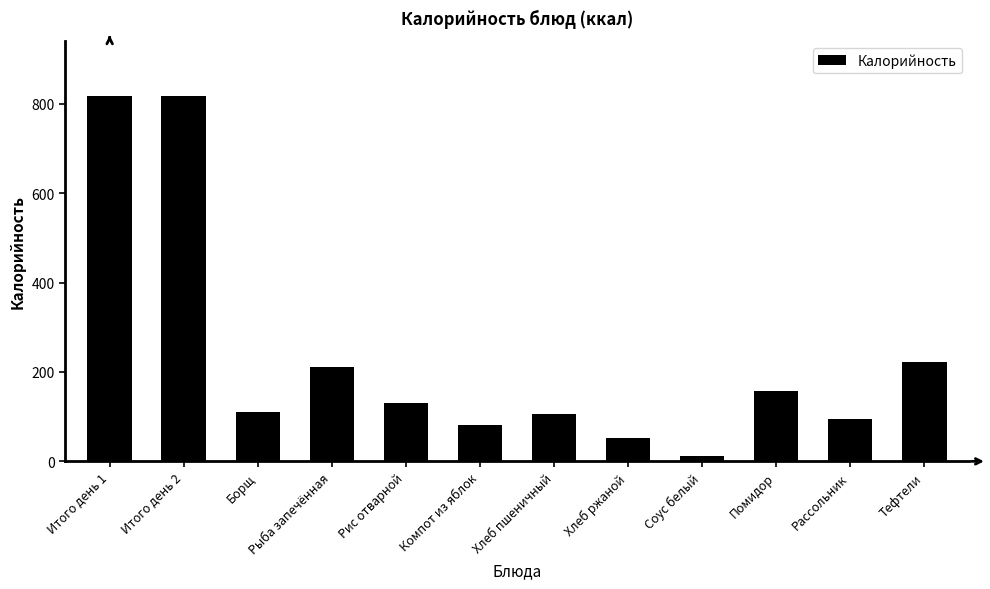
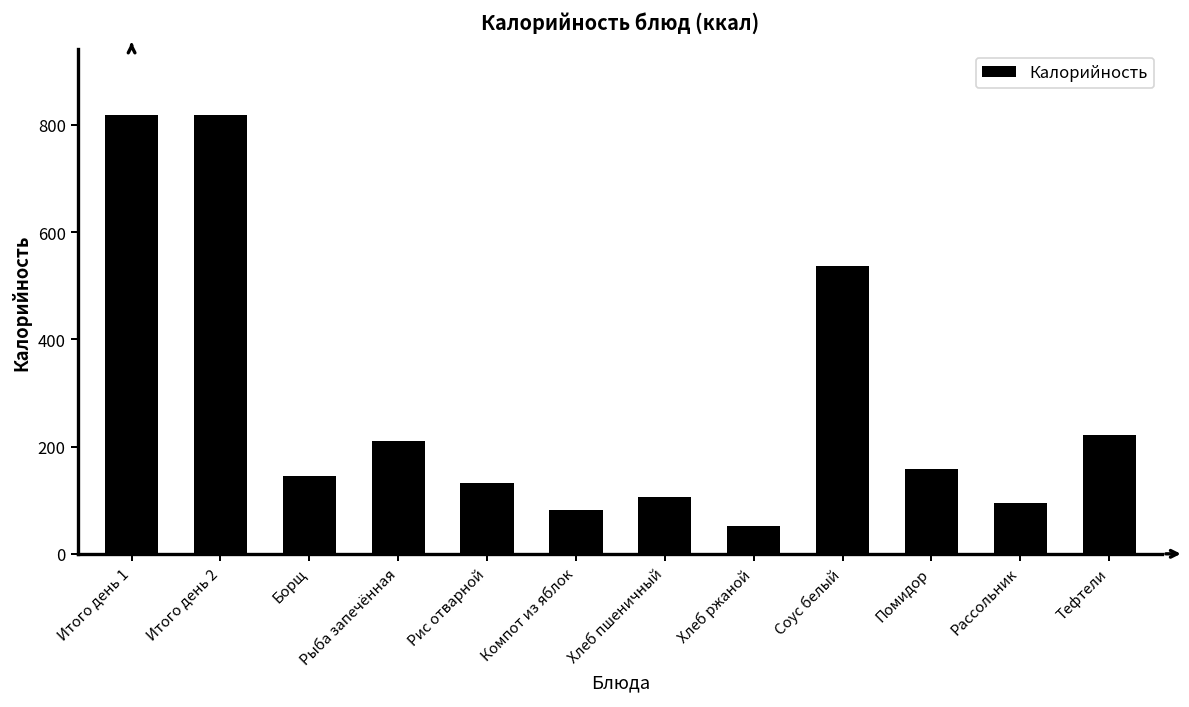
Борщ: 110 -> 150
Соус белый: 10 -> 540
